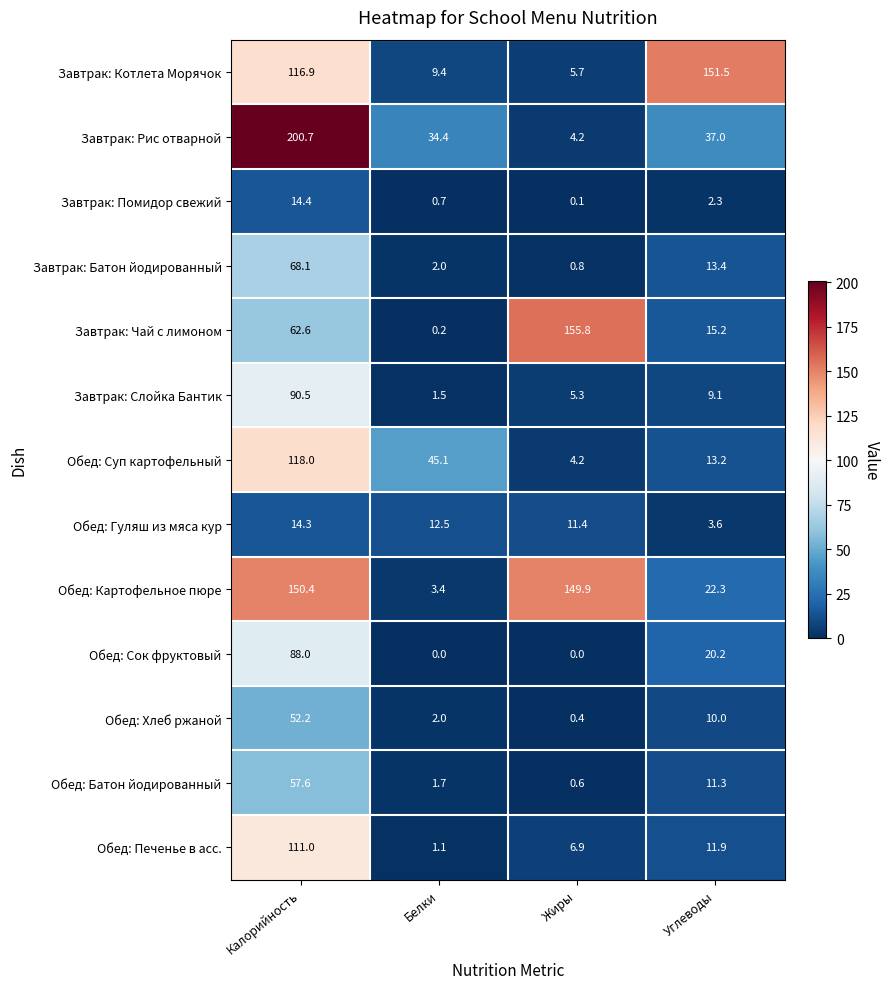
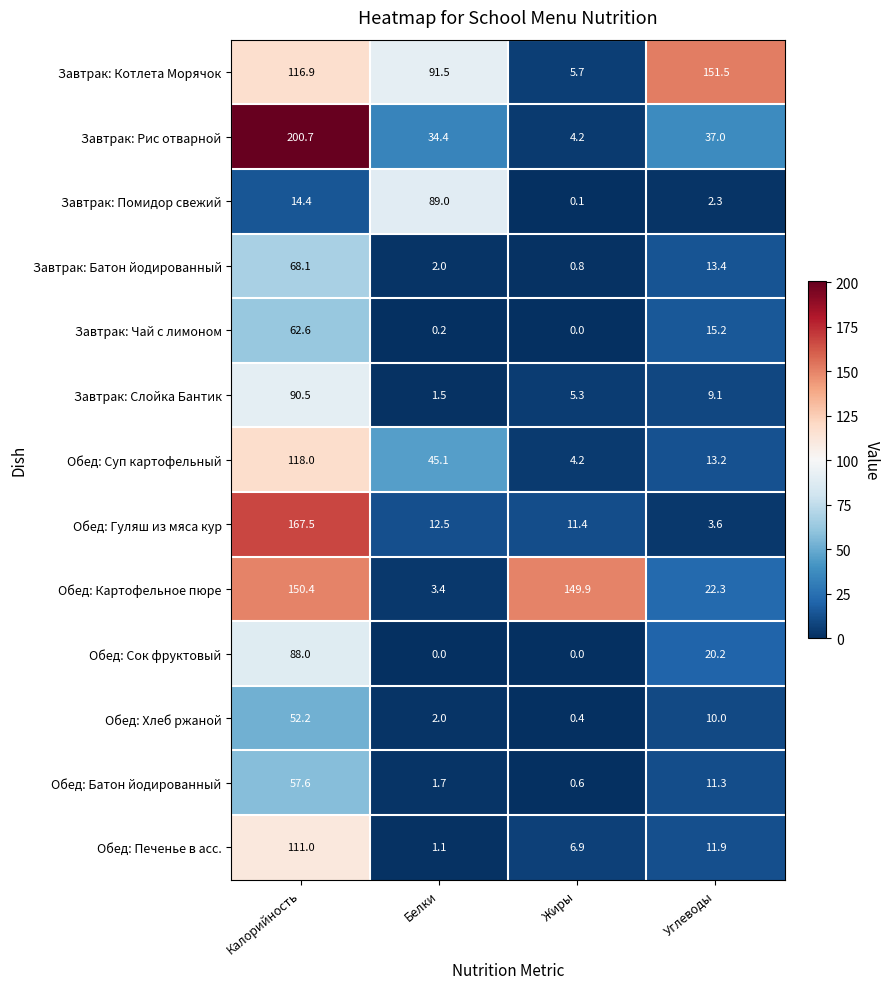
Завтрак: Котлета Морячок, Белки: 9.4 -> 91.5
Завтрак: Помидор свежий, Белки: 0.7 -> 89.0
Завтрак: Чай с лимоном, Жиры: 155.8 -> 0.0
Обед: Гуляш из мяса кур, Калорийность: 14.3 -> 167.5
